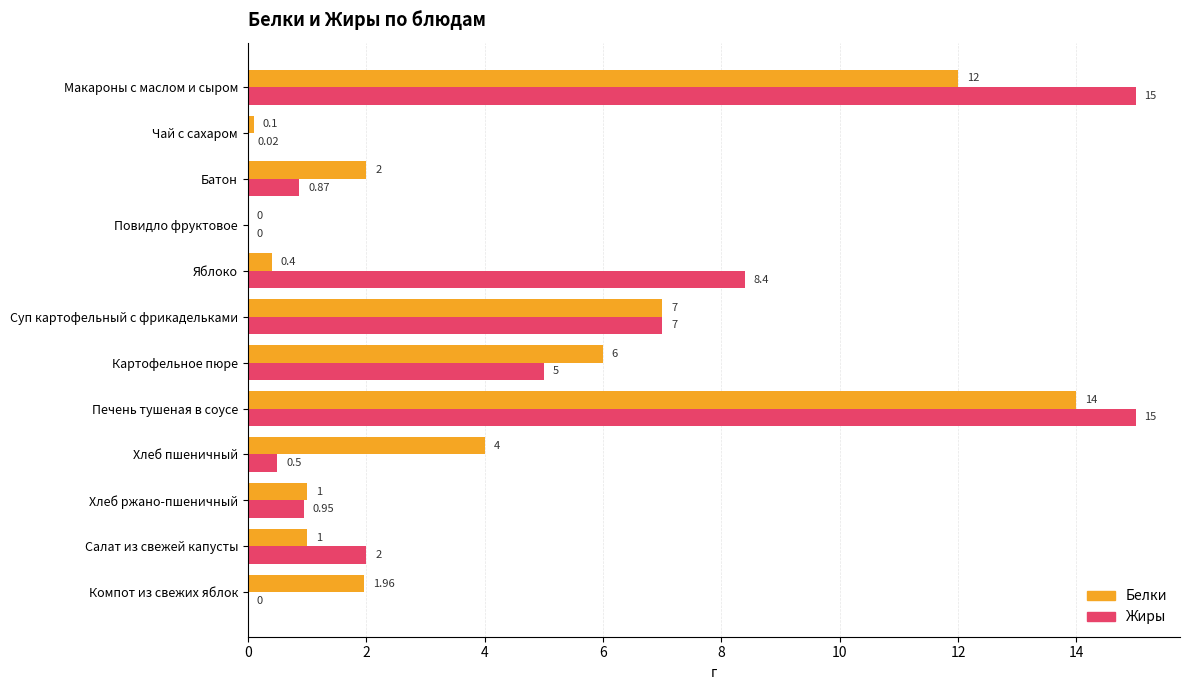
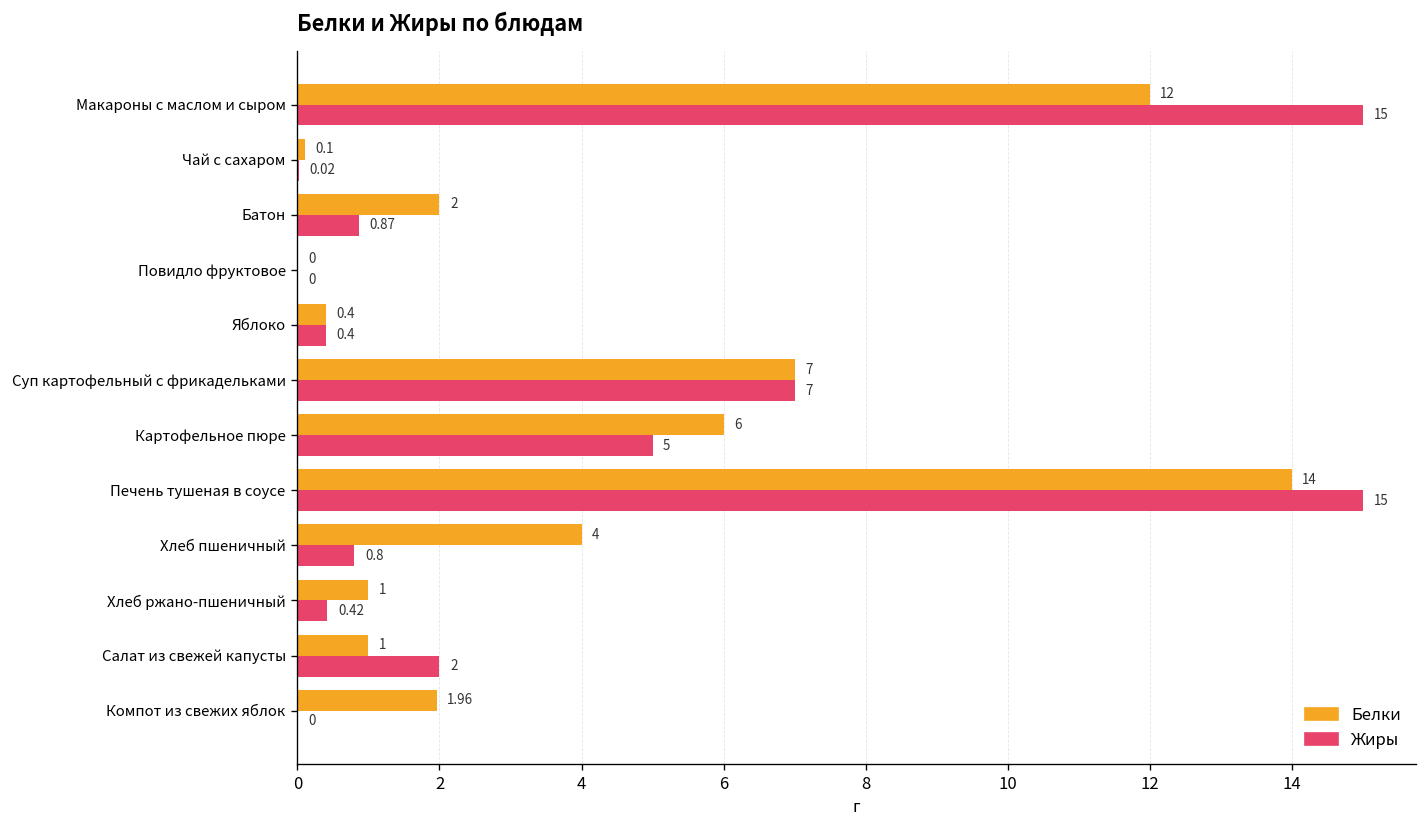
Жиры, Яблоко: 8.4 -> 0.4
Жиры, Хлеб пшеничный: 0.5 -> 0.8
Жиры, Хлеб ржано-пшеничный: 0.95 -> 0.42
